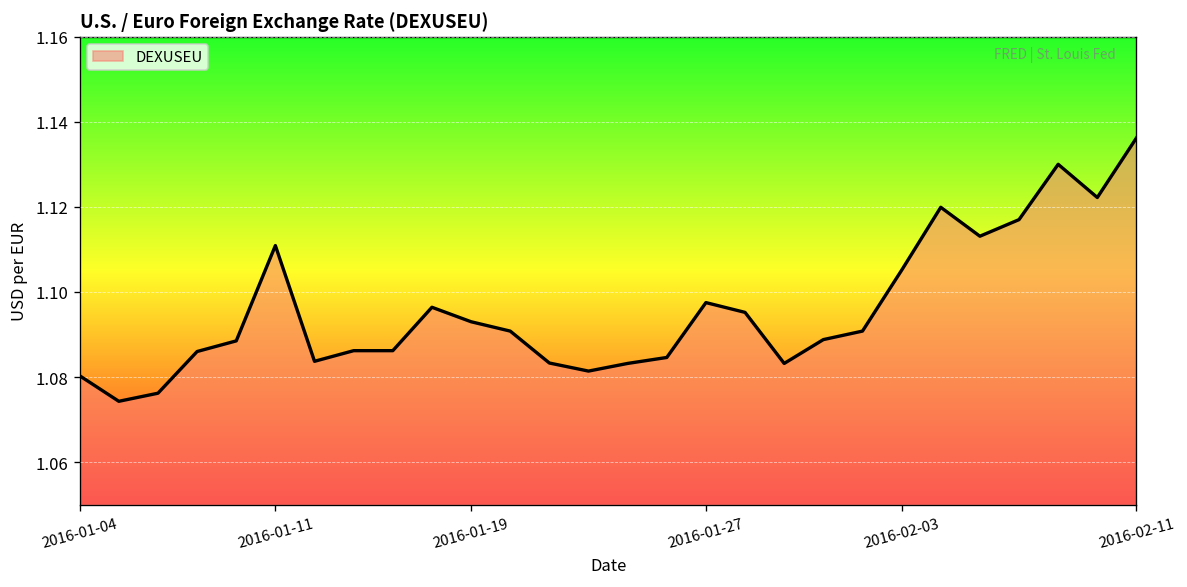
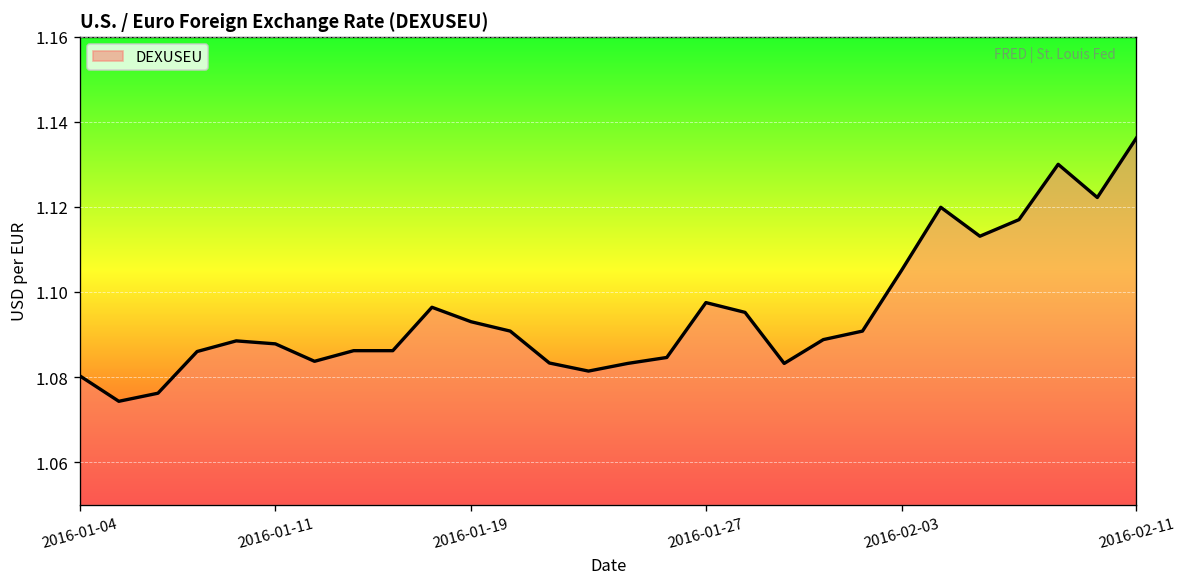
2016-01-11: 1.111 -> 1.088
